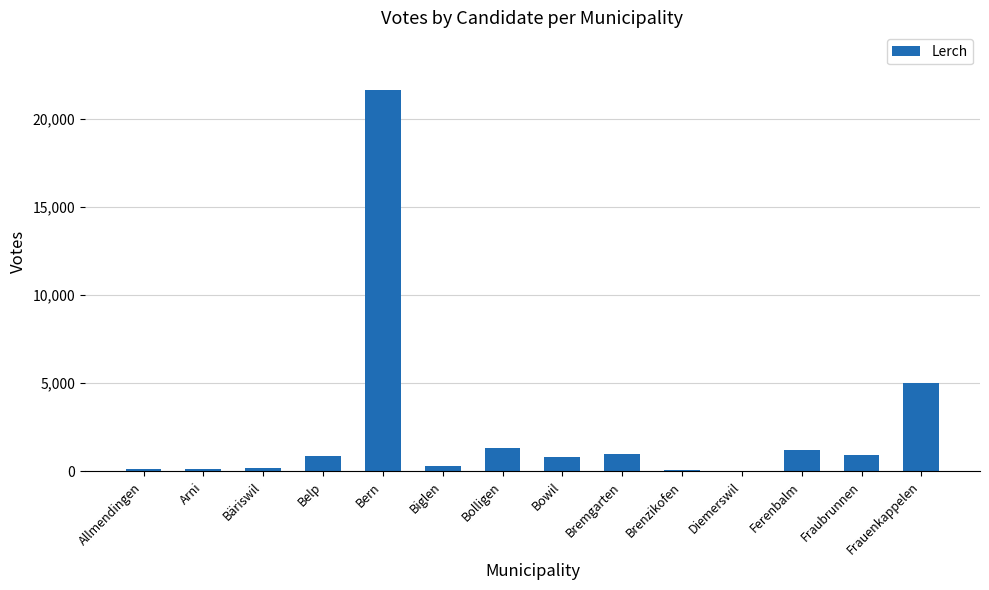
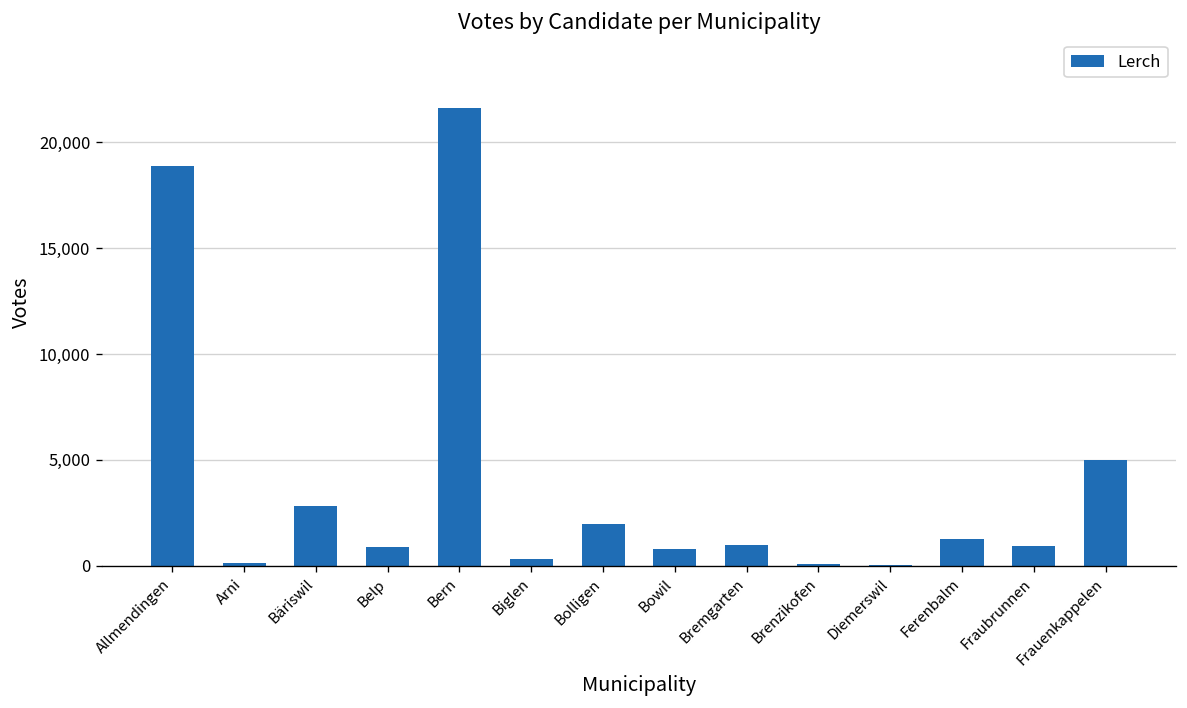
Allmendingen: 100 -> 18,900
Bäriswil: 200 -> 2,800
Bolligen: 1,300 -> 2,000
